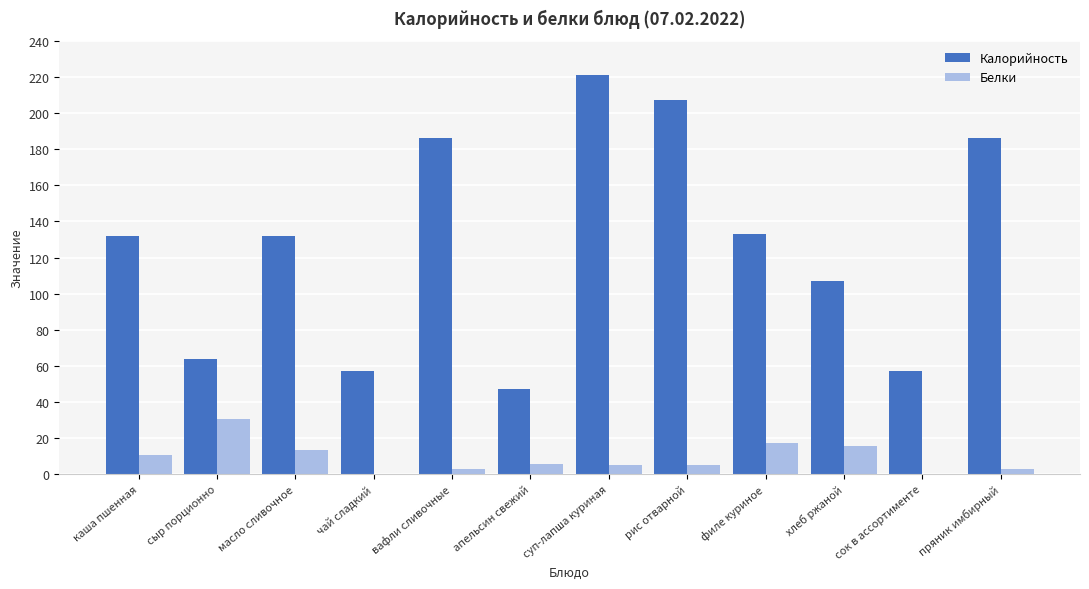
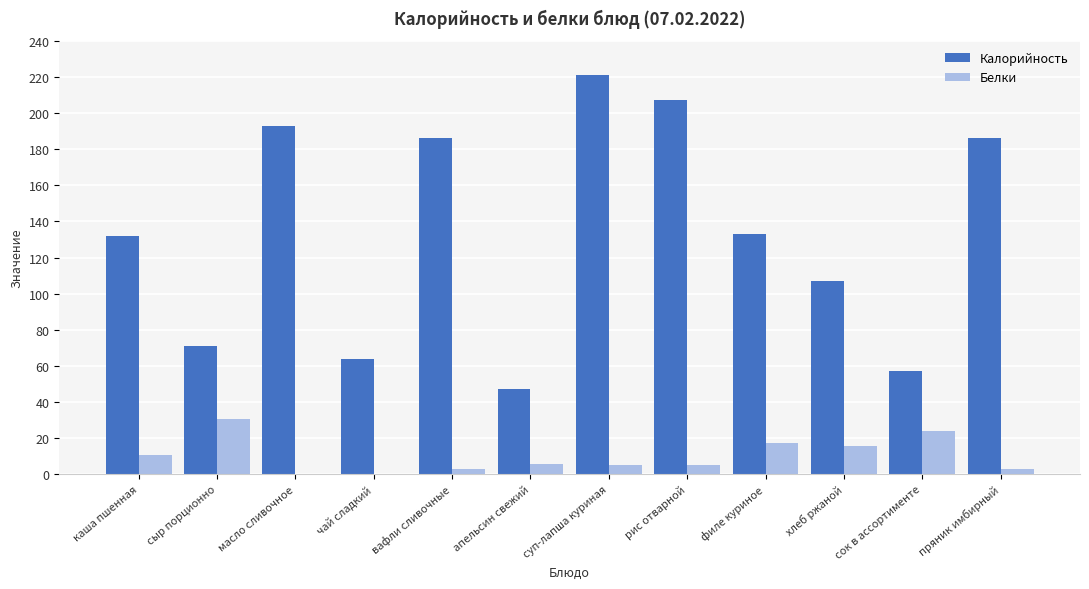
Калорийность, сыр порционно: 64 -> 71
Калорийность, масло сливочное: 132 -> 193
Белки, масло сливочное: 13 -> 0
Калорийность, чай сладкий: 57 -> 64
Белки, сок в ассортименте: 0 -> 24
